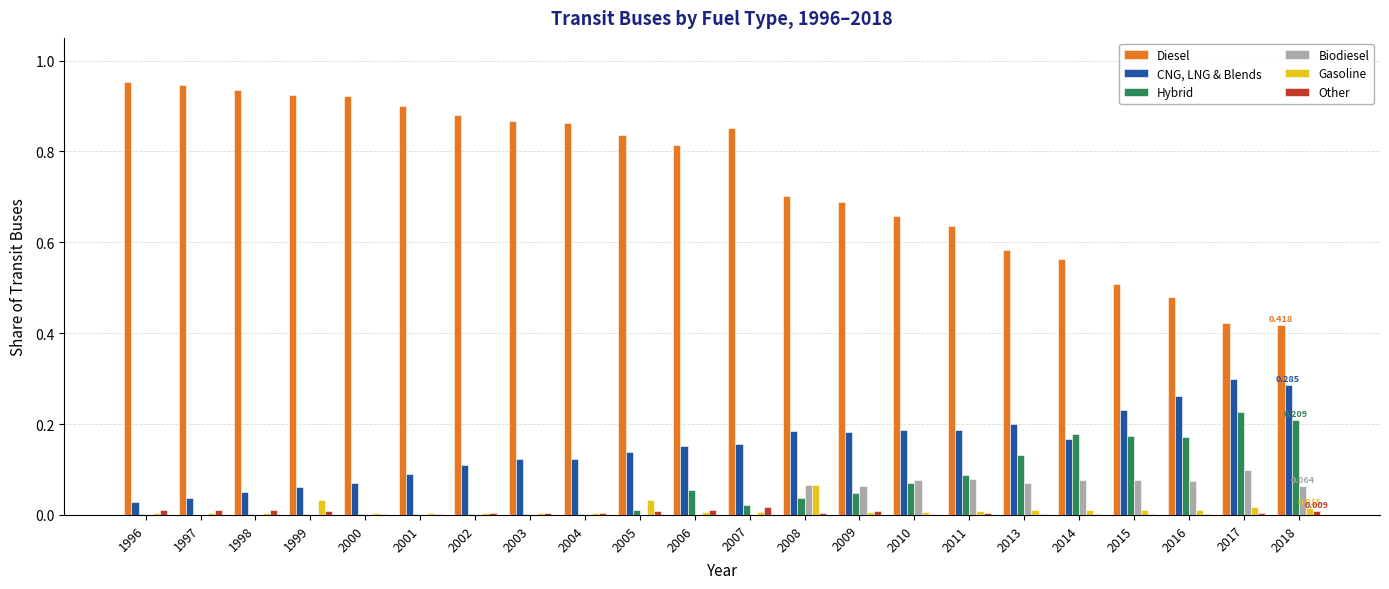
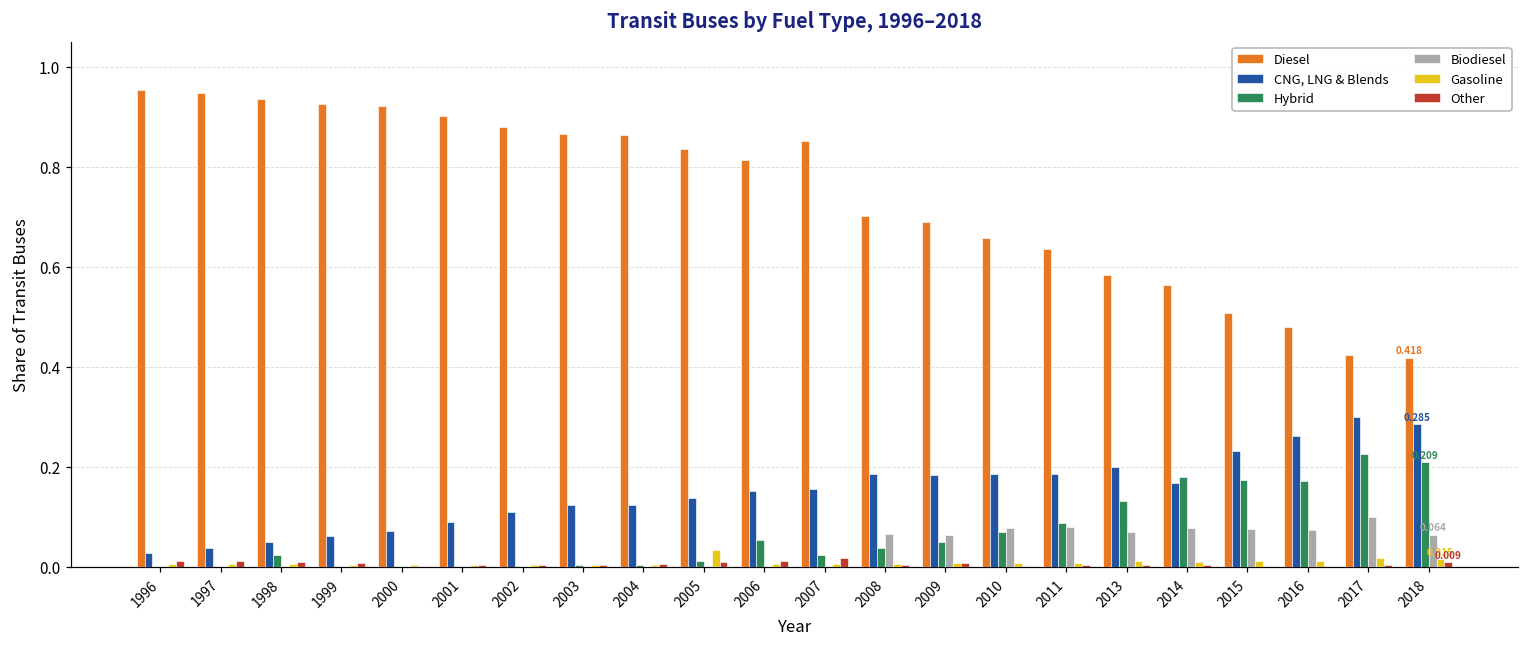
Hybrid, 1998: 0.00 -> 0.02
Gasoline, 1999: 0.03 -> 0.00
Gasoline, 2008: 0.07 -> 0.01
